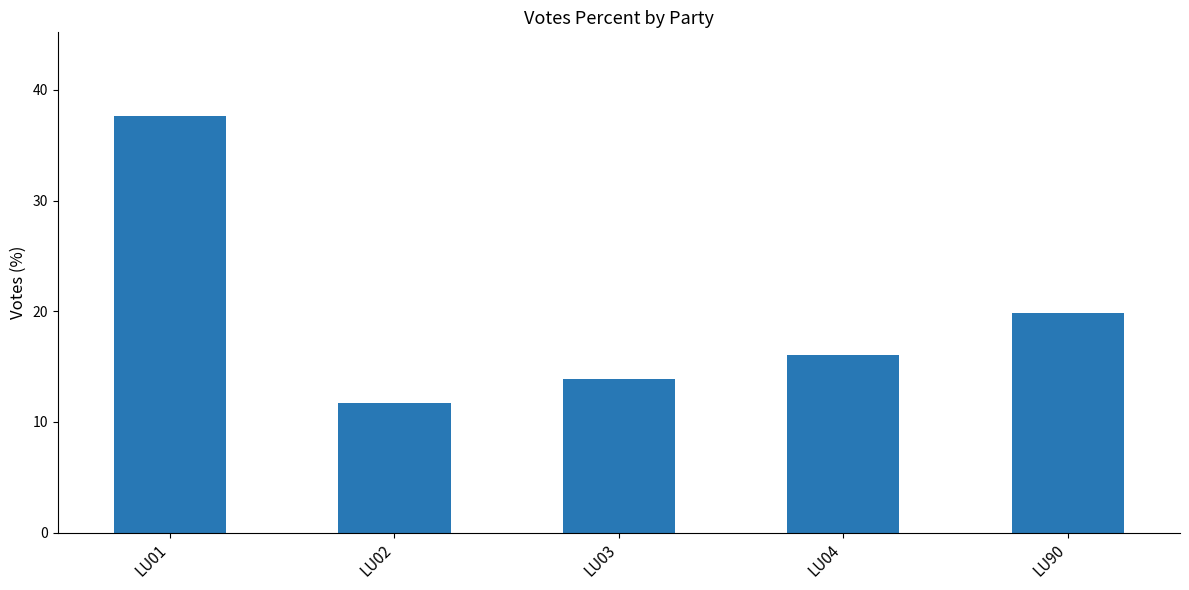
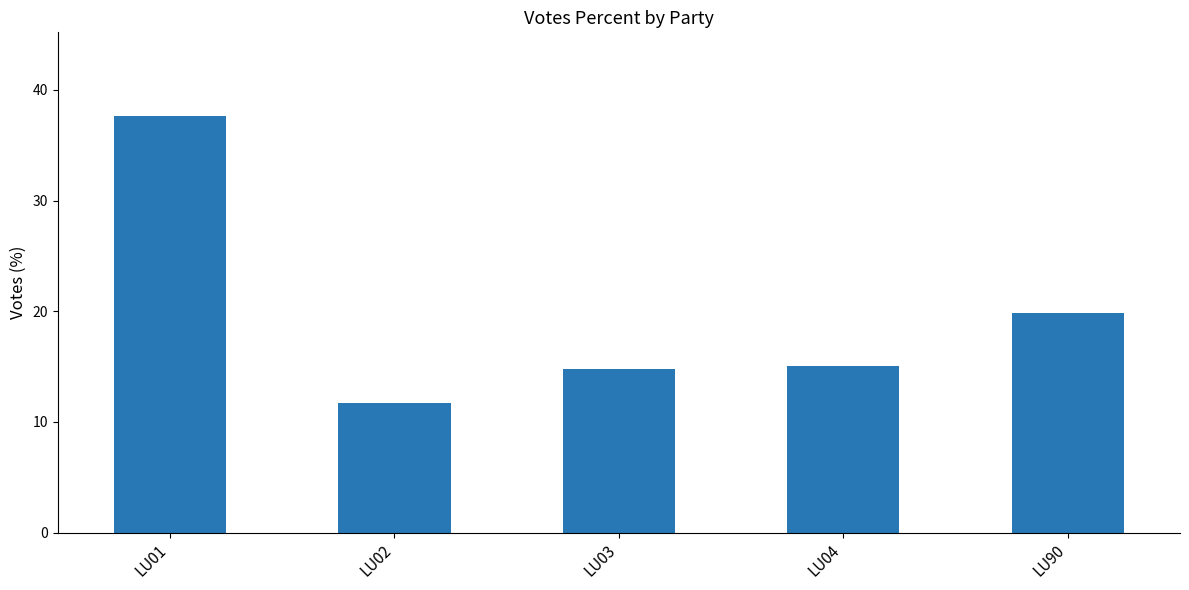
LU03: 13.9 -> 14.8
LU04: 16.1 -> 15.0
